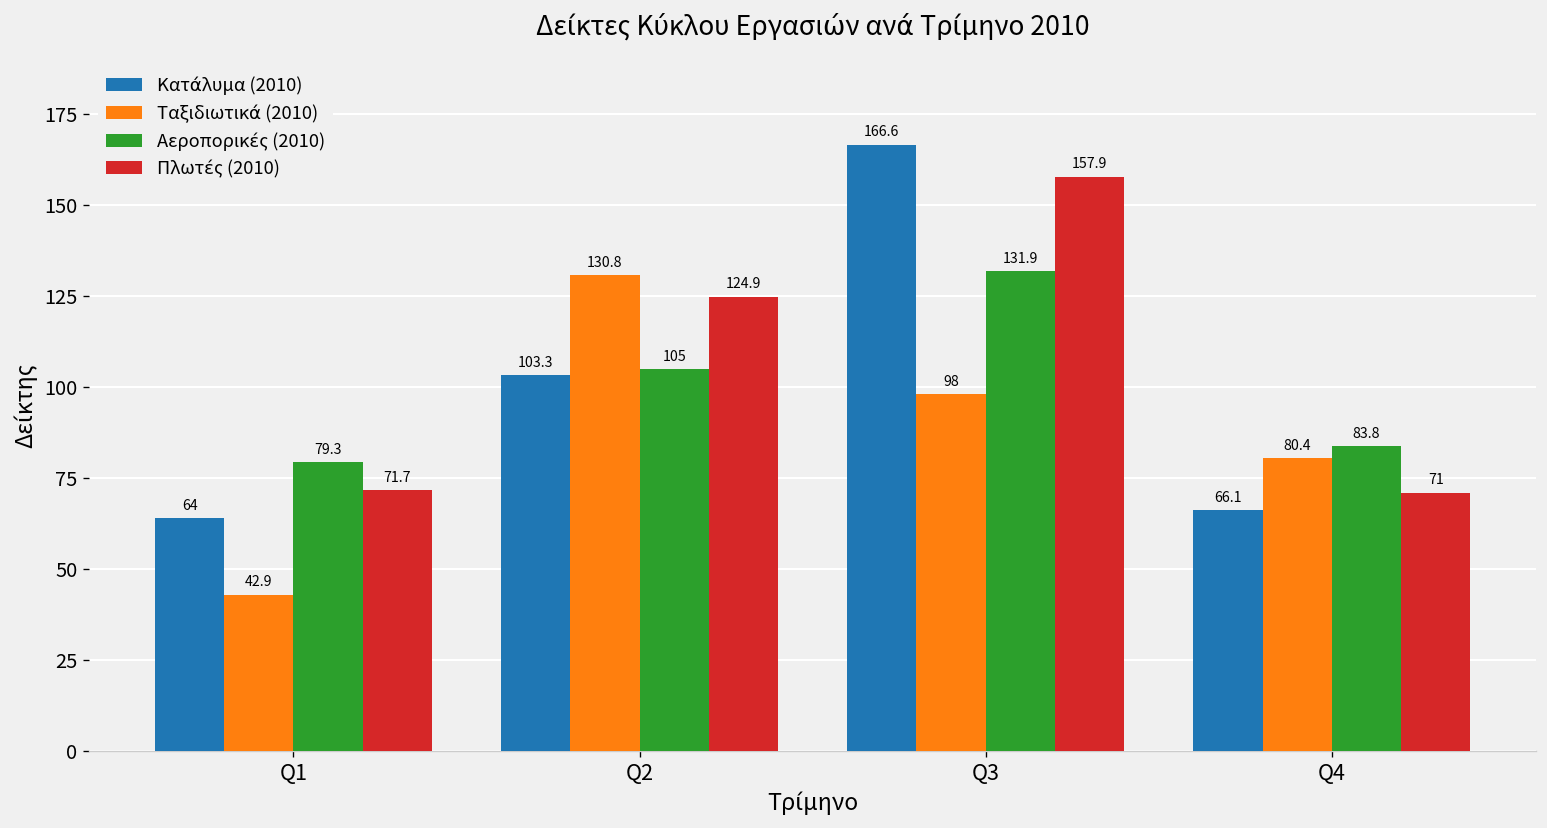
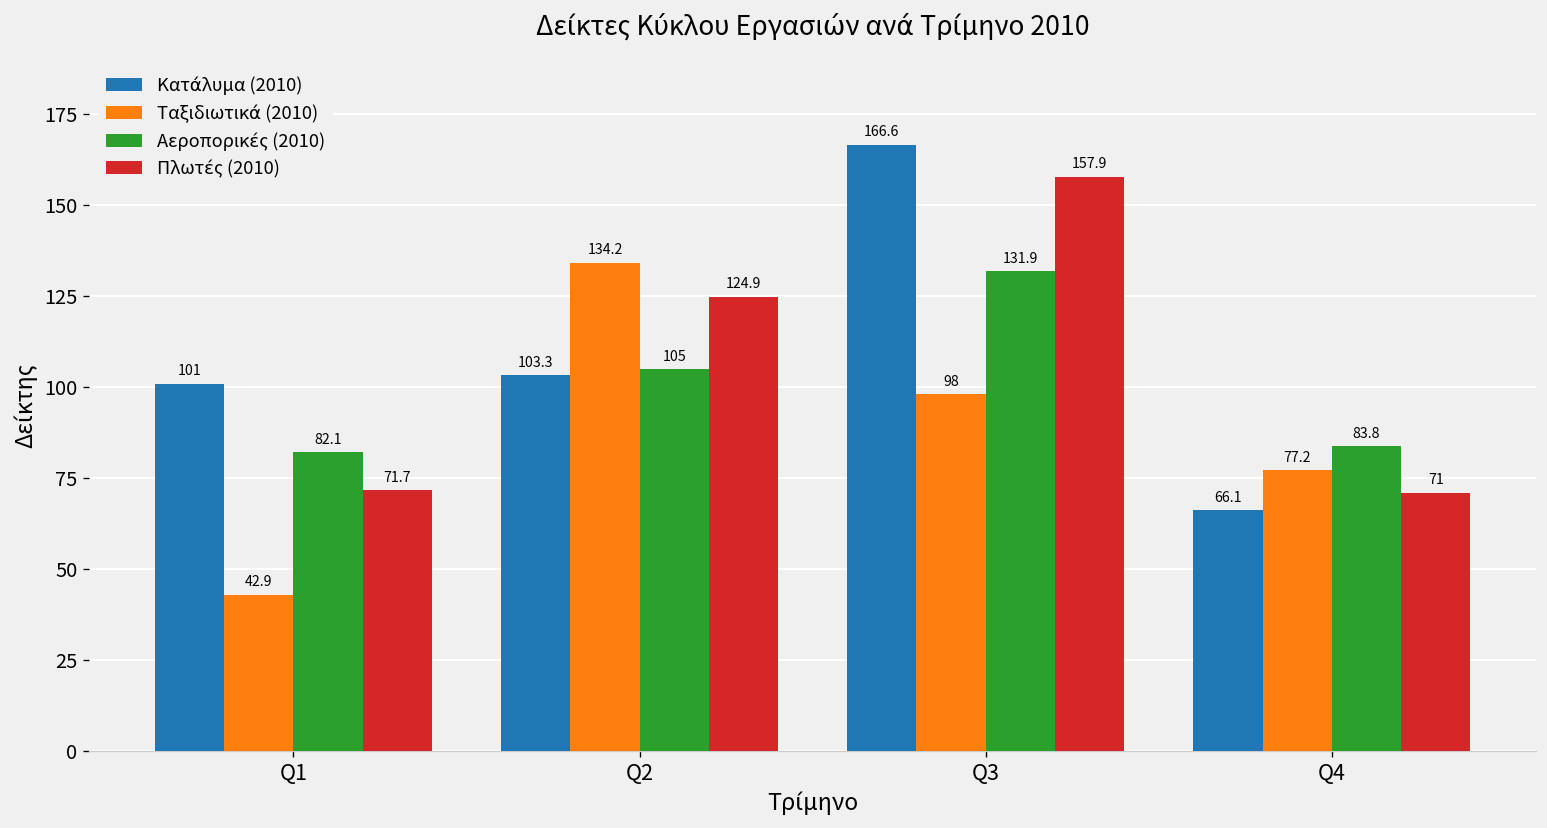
Κατάλυμα (2010), Q1: 64 -> 101
Αεροπορικές (2010), Q1: 79.3 -> 82.1
Ταξιδιωτικά (2010), Q2: 130.8 -> 134.2
Ταξιδιωτικά (2010), Q4: 80.4 -> 77.2
